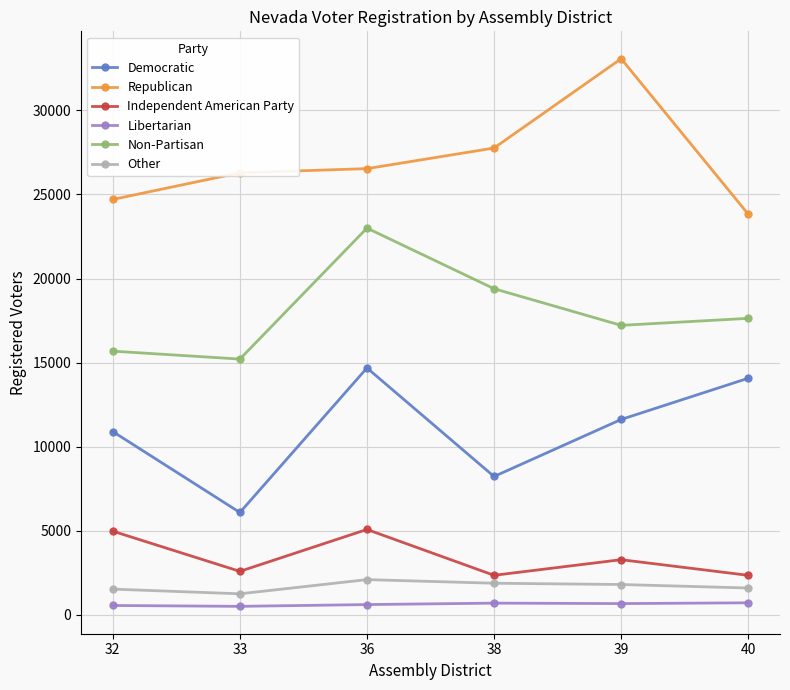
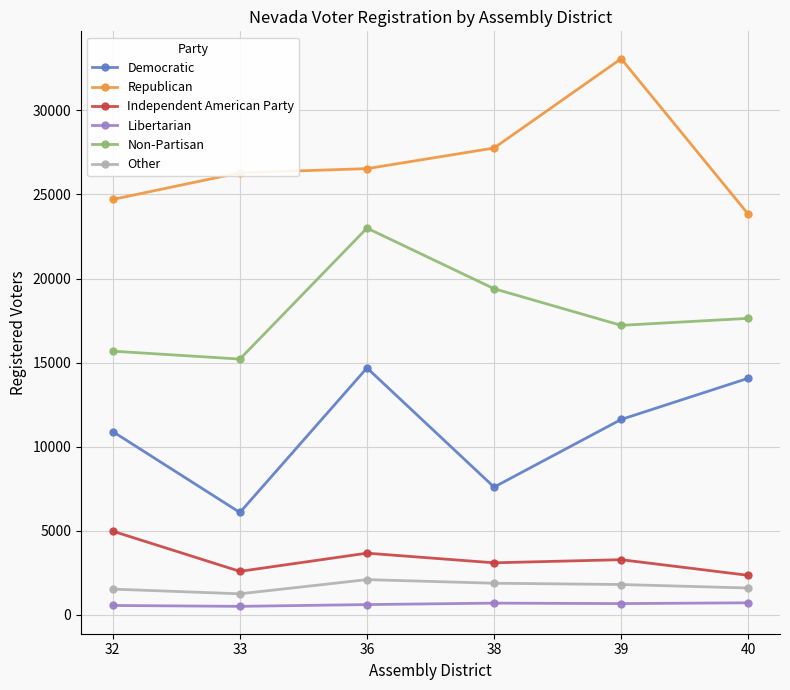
Independent American Party, 36: 5100 -> 3700
Democratic, 38: 8200 -> 7600
Independent American Party, 38: 2400 -> 3100
